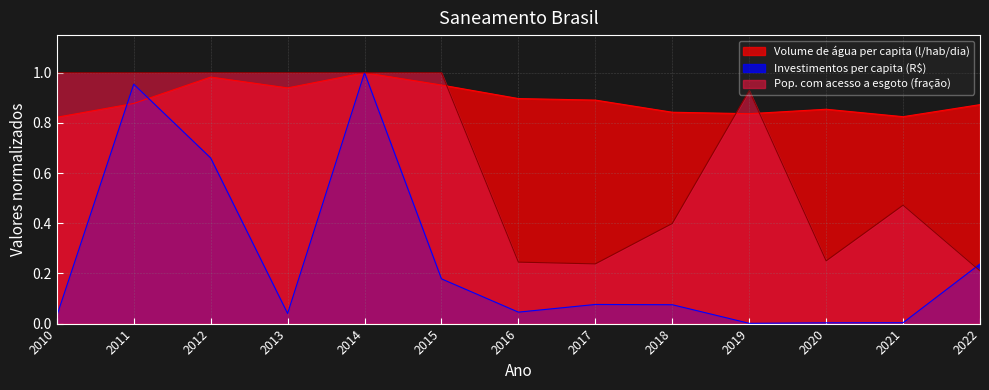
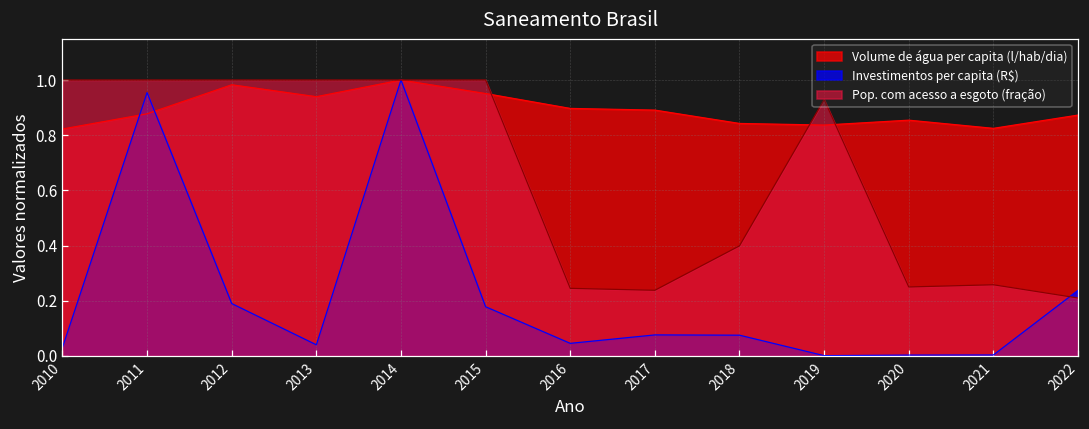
Investimentos per capita (R$), 2012: 0.66 -> 0.19
Pop. com acesso a esgoto (fração), 2021: 0.47 -> 0.26
